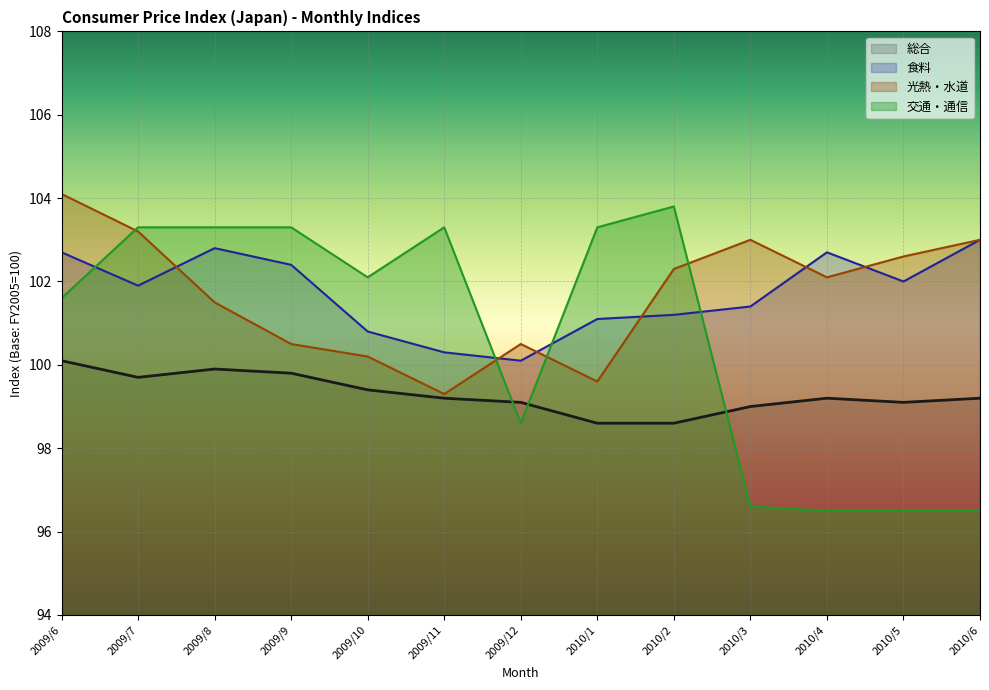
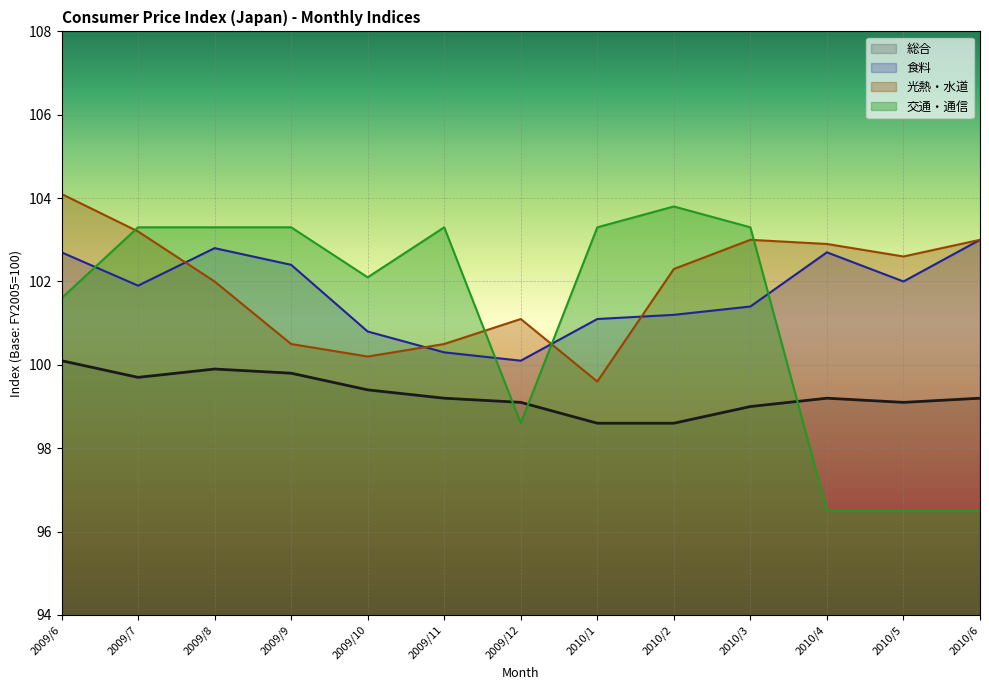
光熱・水道, 2009/8: 101.5 -> 102.0
光熱・水道, 2009/11: 99.3 -> 100.5
光熱・水道, 2009/12: 100.5 -> 101.1
交通・通信, 2010/3: 96.6 -> 103.3
光熱・水道, 2010/4: 102.1 -> 102.9
